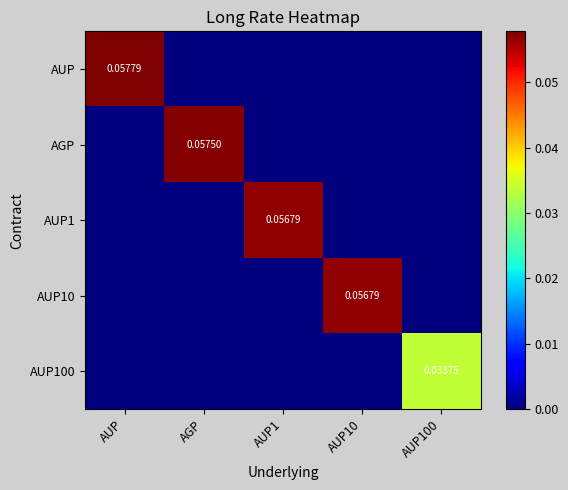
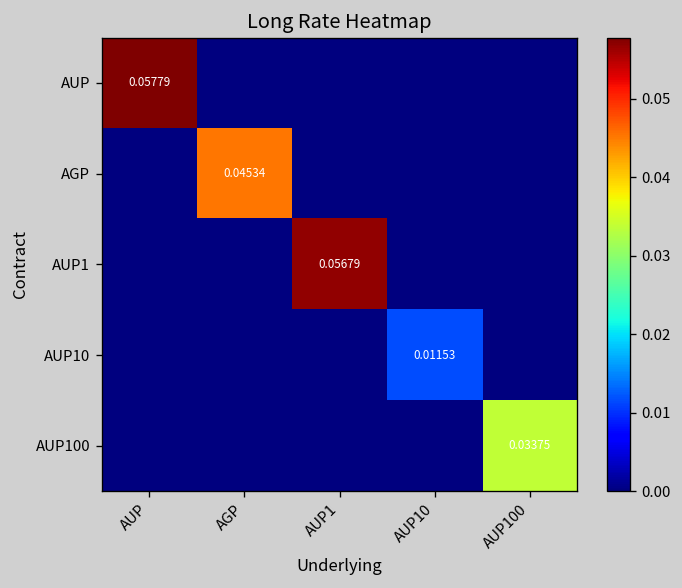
AGP, AGP: 0.05750 -> 0.04534
AUP10, AUP10: 0.05679 -> 0.01153
